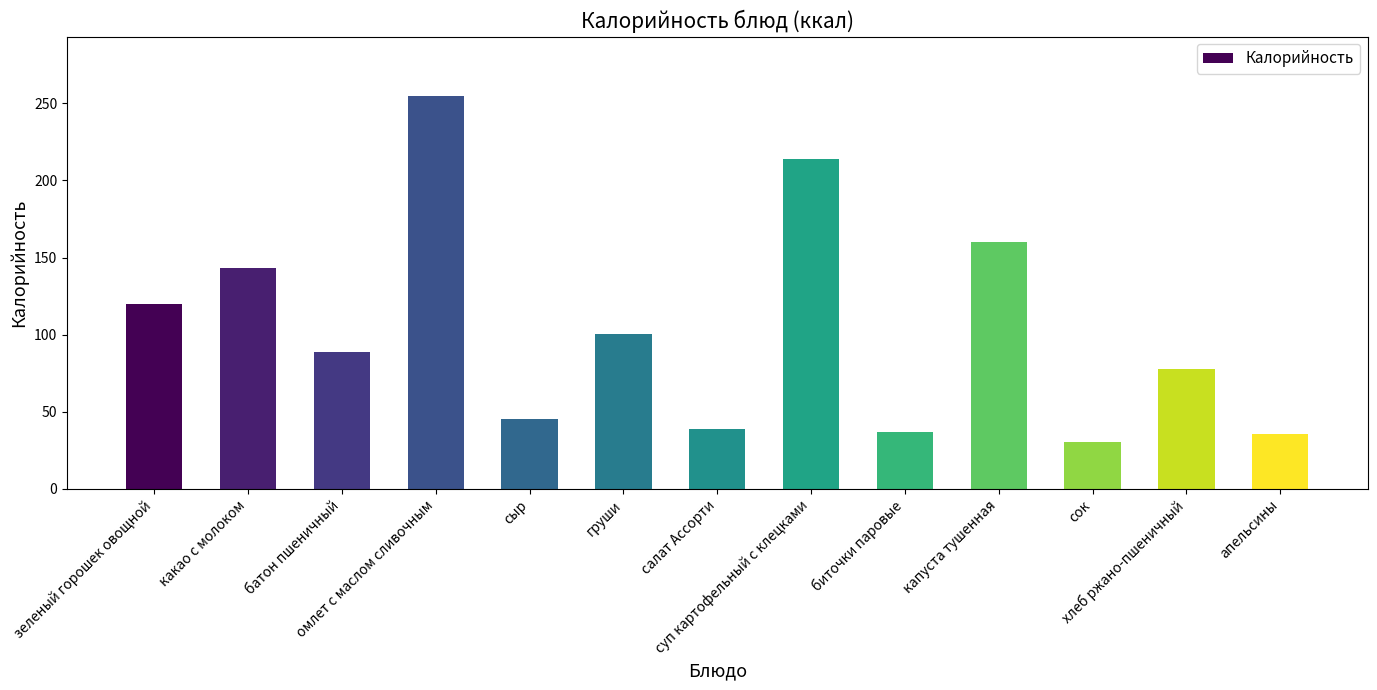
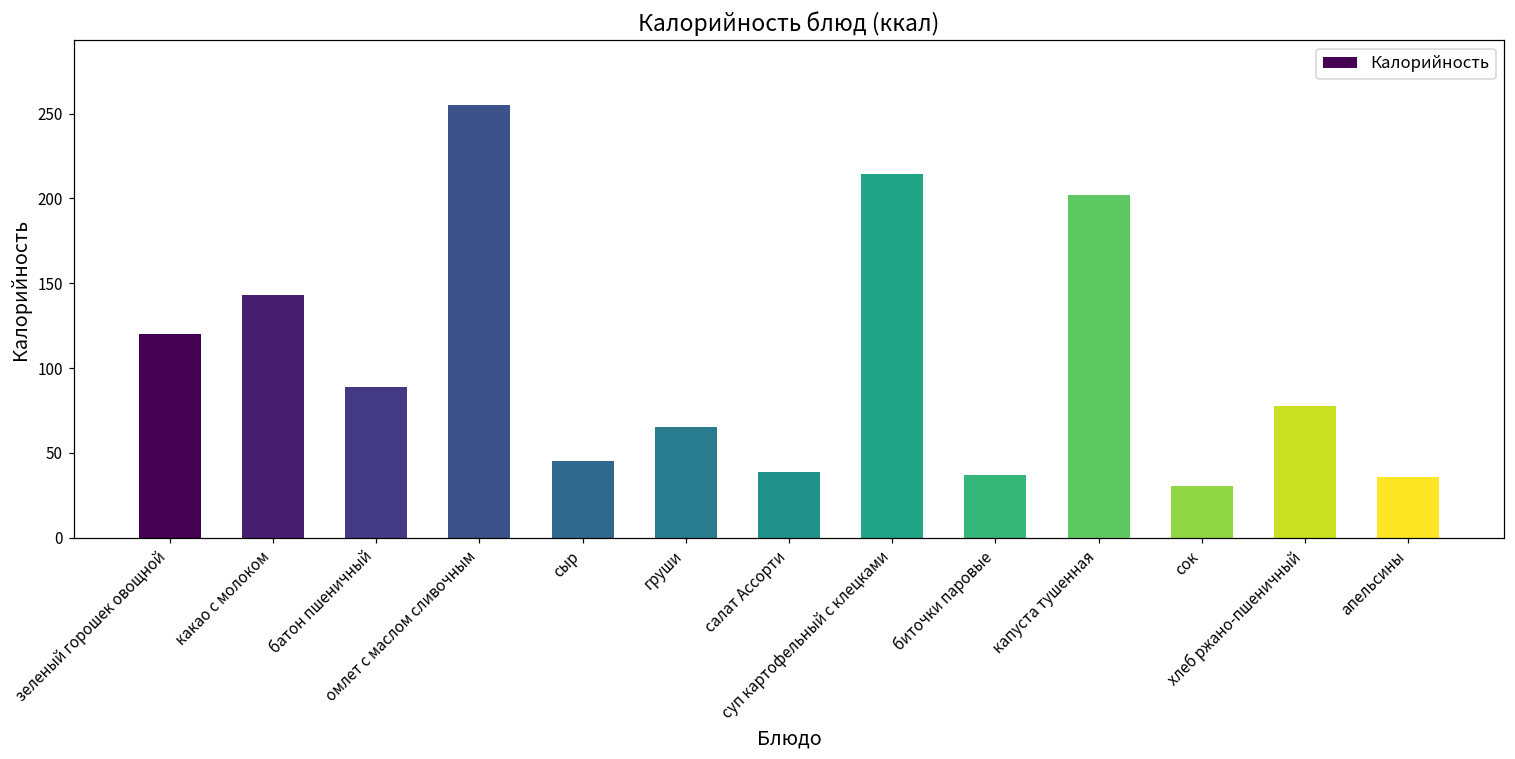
груши: 100 -> 65
капуста тушенная: 160 -> 202
